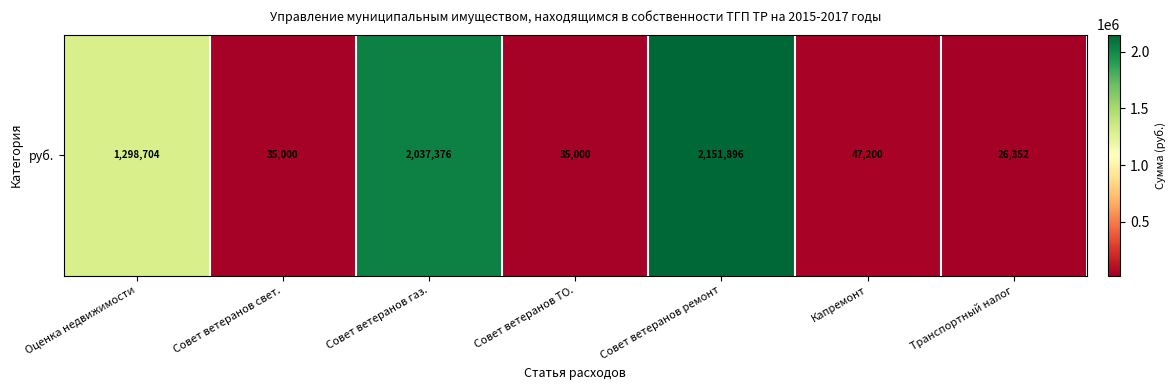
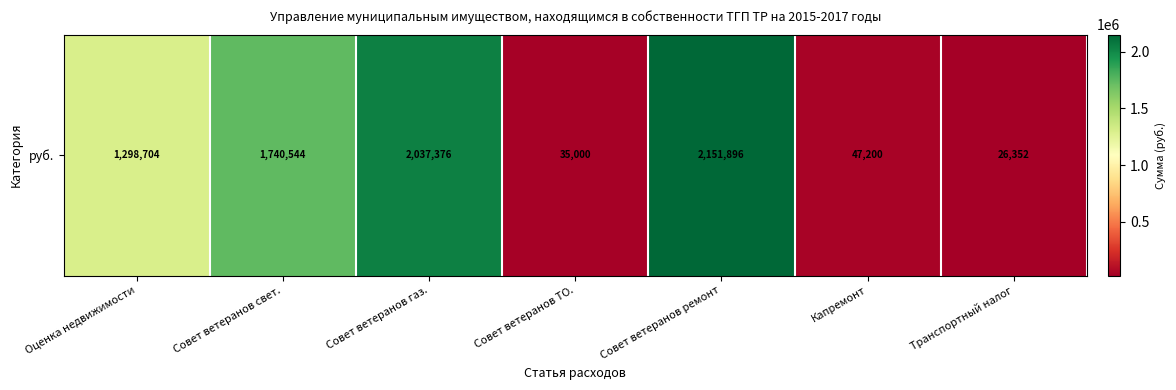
руб., Совет ветеранов свет.: 35,000 -> 1,740,544
